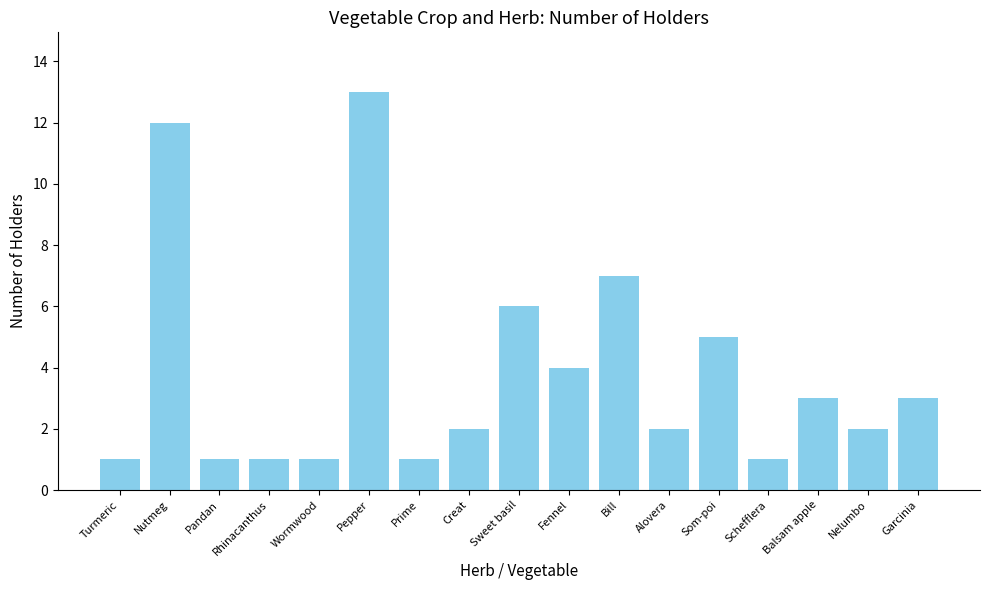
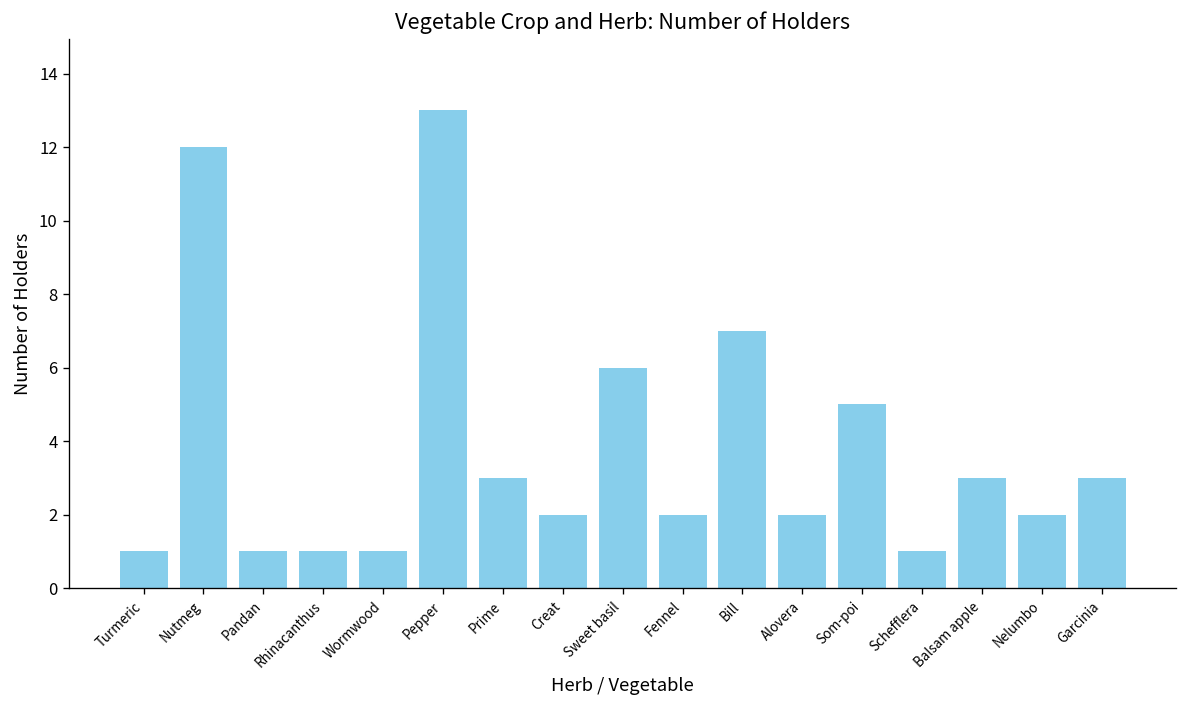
Prime: 1 -> 3
Fennel: 4 -> 2
